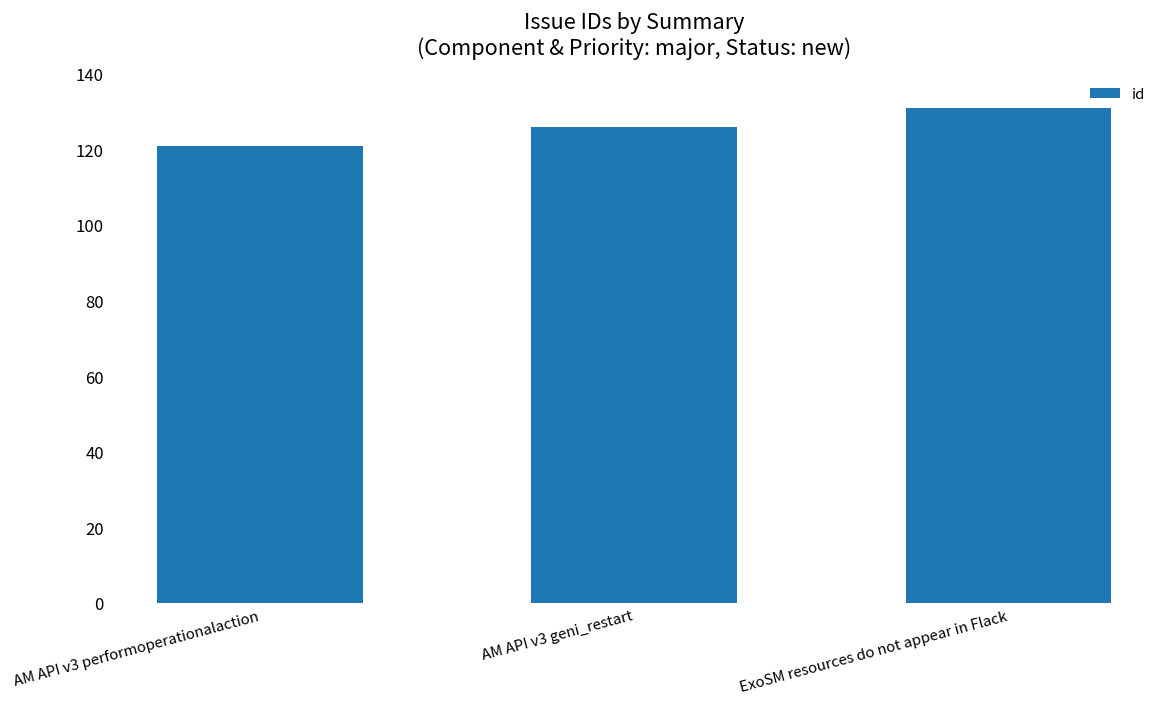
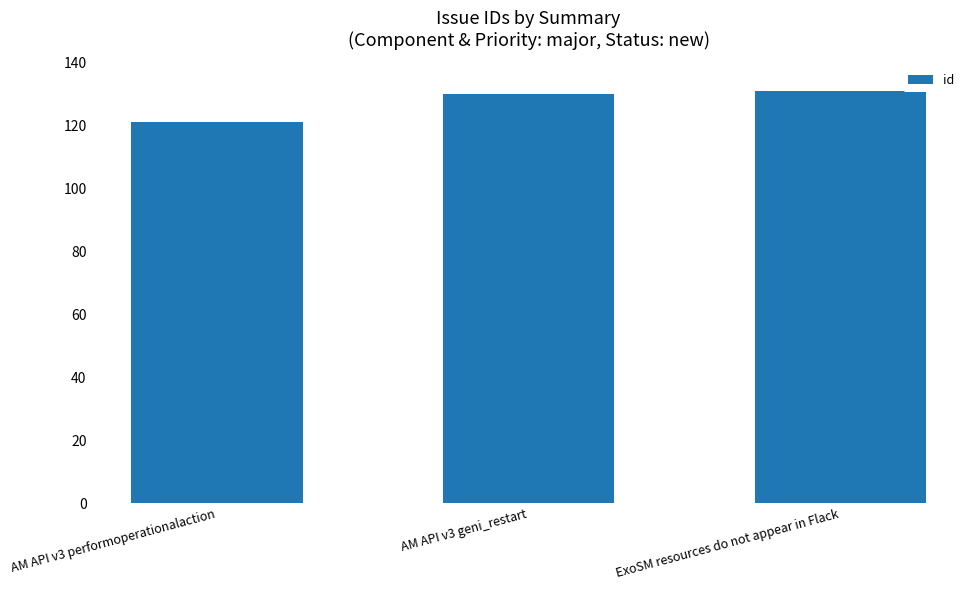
AM API v3 geni_restart: 126 -> 130
